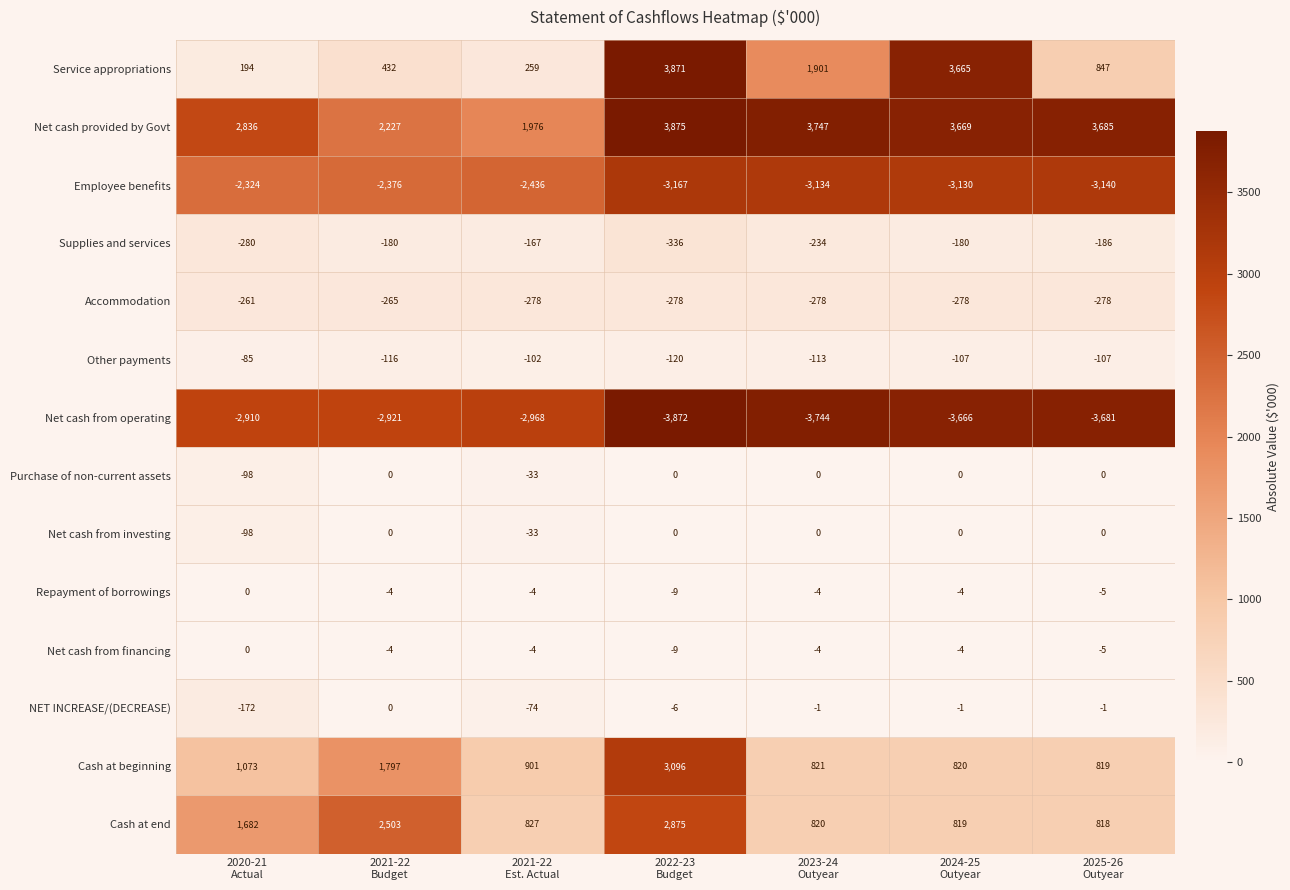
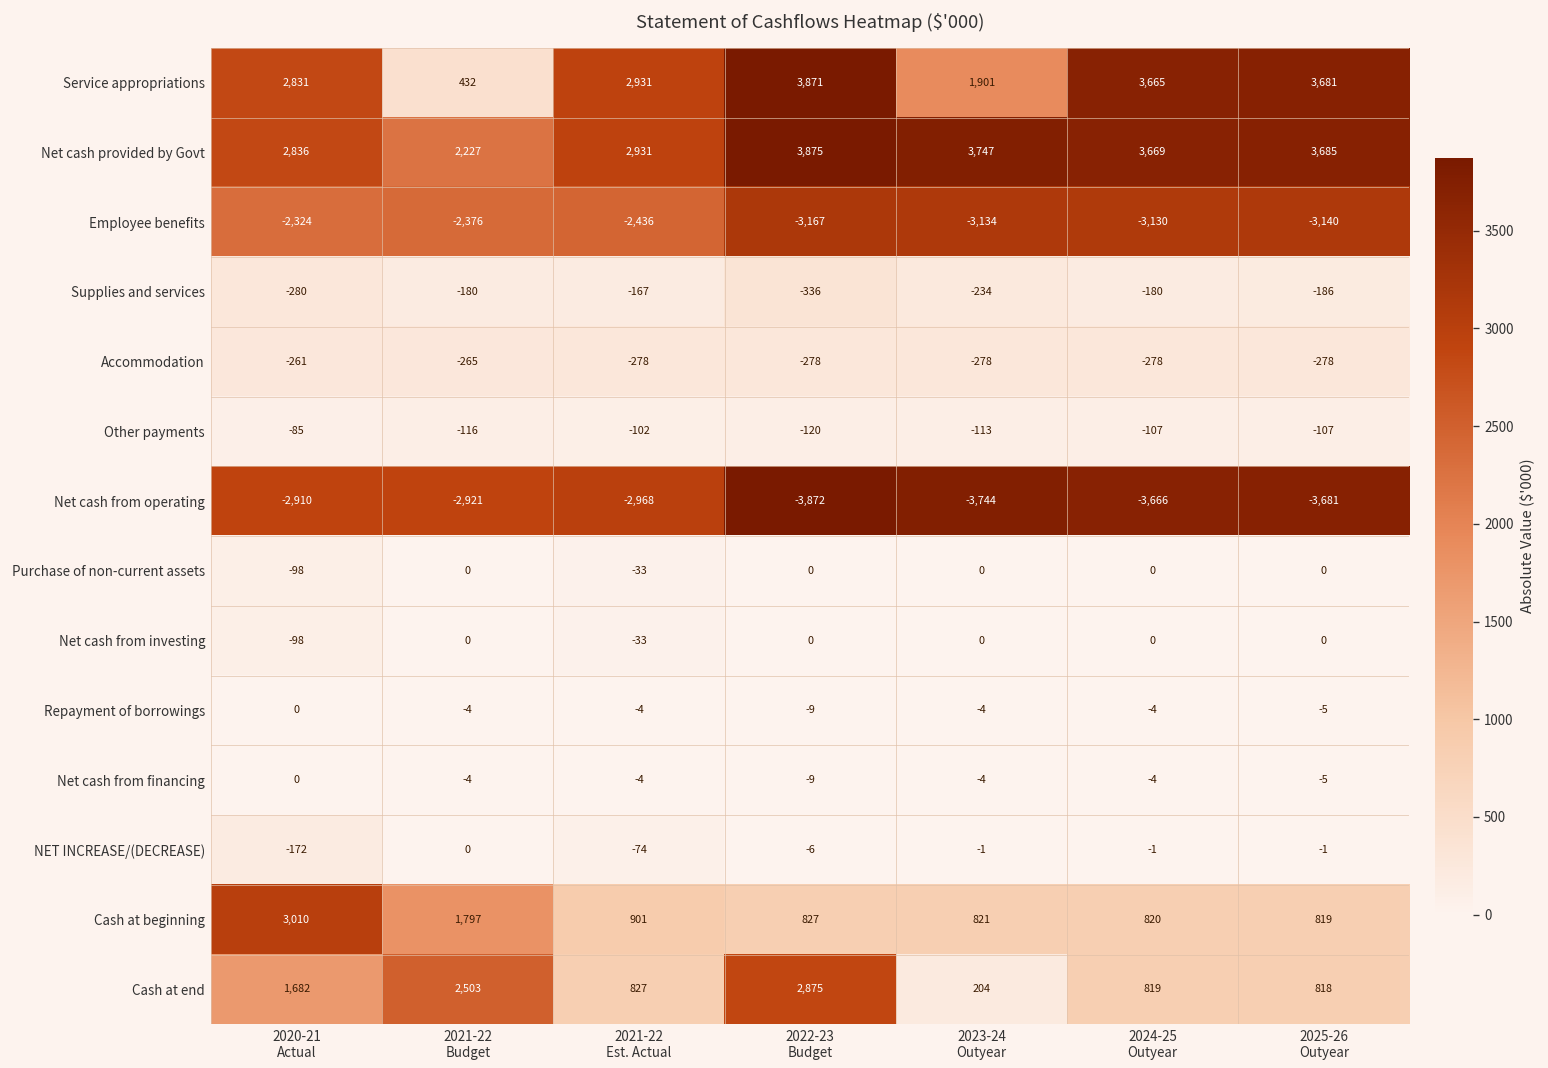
Service appropriations, 2020-21 Actual: 194 -> 2,831
Service appropriations, 2021-22 Est. Actual: 259 -> 2,931
Service appropriations, 2025-26 Outyear: 847 -> 3,681
Net cash provided by Govt, 2021-22 Est. Actual: 1,976 -> 2,931
Cash at beginning, 2020-21 Actual: 1,073 -> 3,010
Cash at beginning, 2022-23 Budget: 3,096 -> 827
Cash at end, 2023-24 Outyear: 820 -> 204
